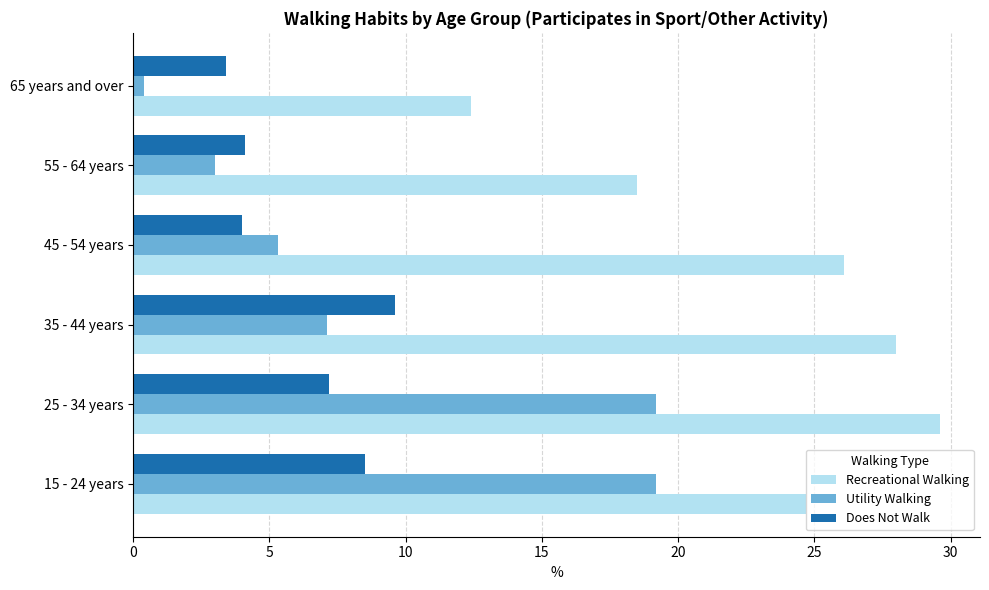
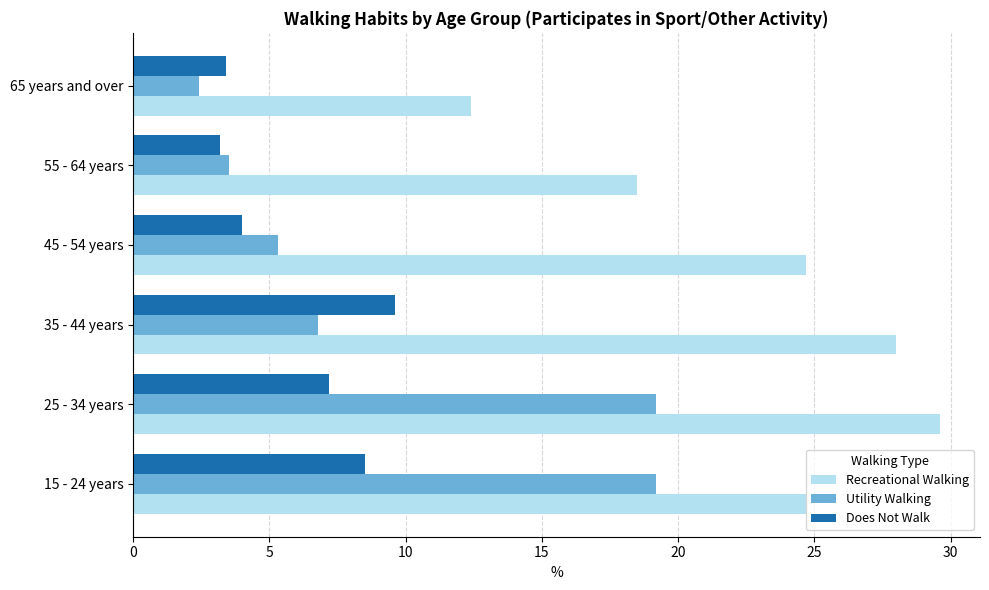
Utility Walking, 65 years and over: 0.4 -> 2.4
Does Not Walk, 55 - 64 years: 4.1 -> 3.2
Utility Walking, 55 - 64 years: 3.0 -> 3.5
Recreational Walking, 45 - 54 years: 26.1 -> 24.7
Utility Walking, 35 - 44 years: 7.1 -> 6.8
